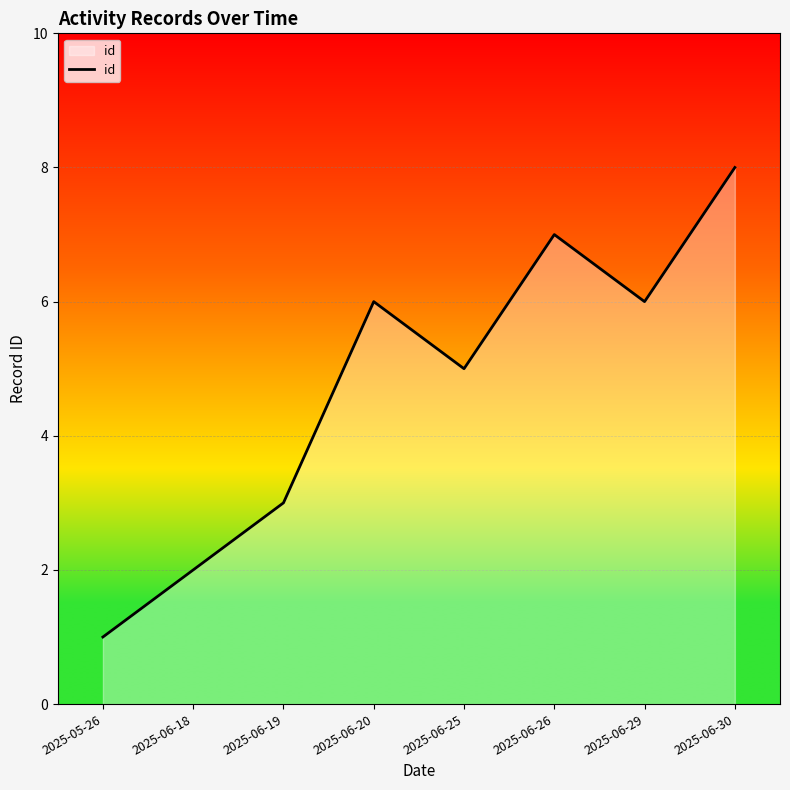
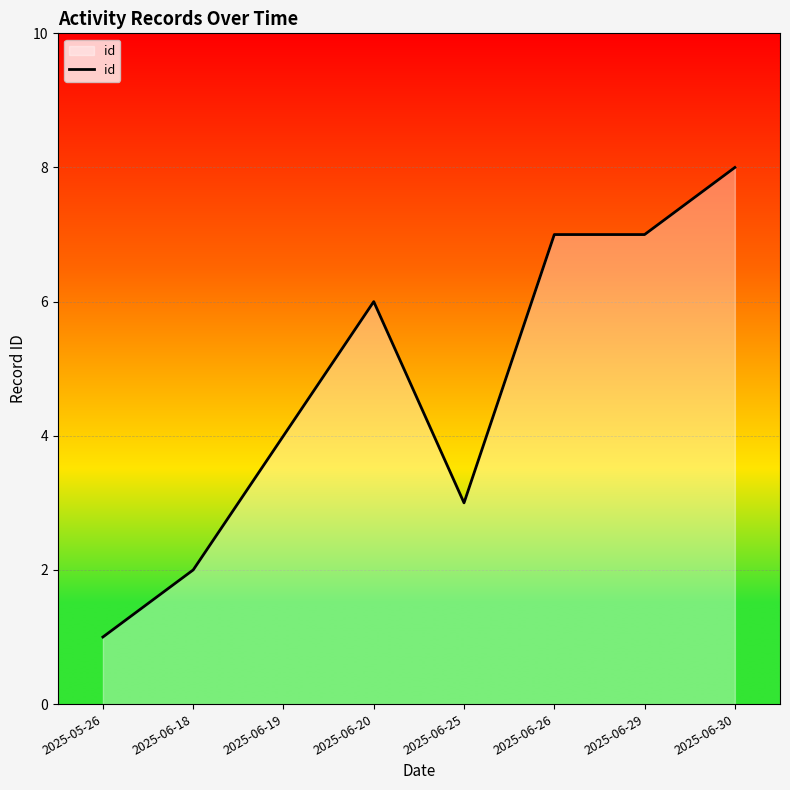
2025-06-19: 3 -> 4
2025-06-25: 5 -> 3
2025-06-29: 6 -> 7
